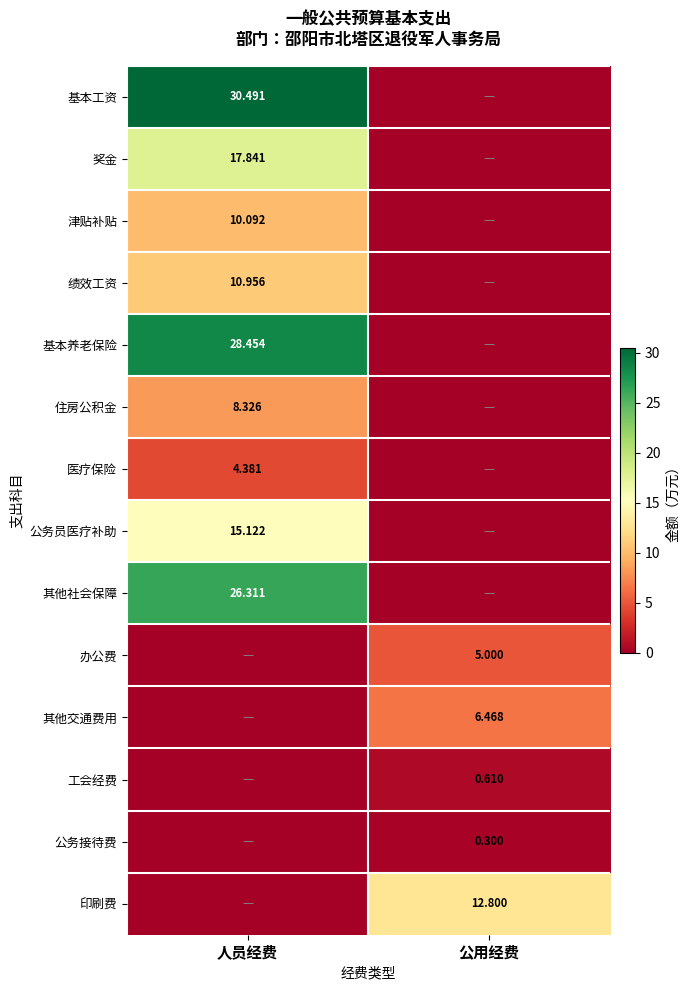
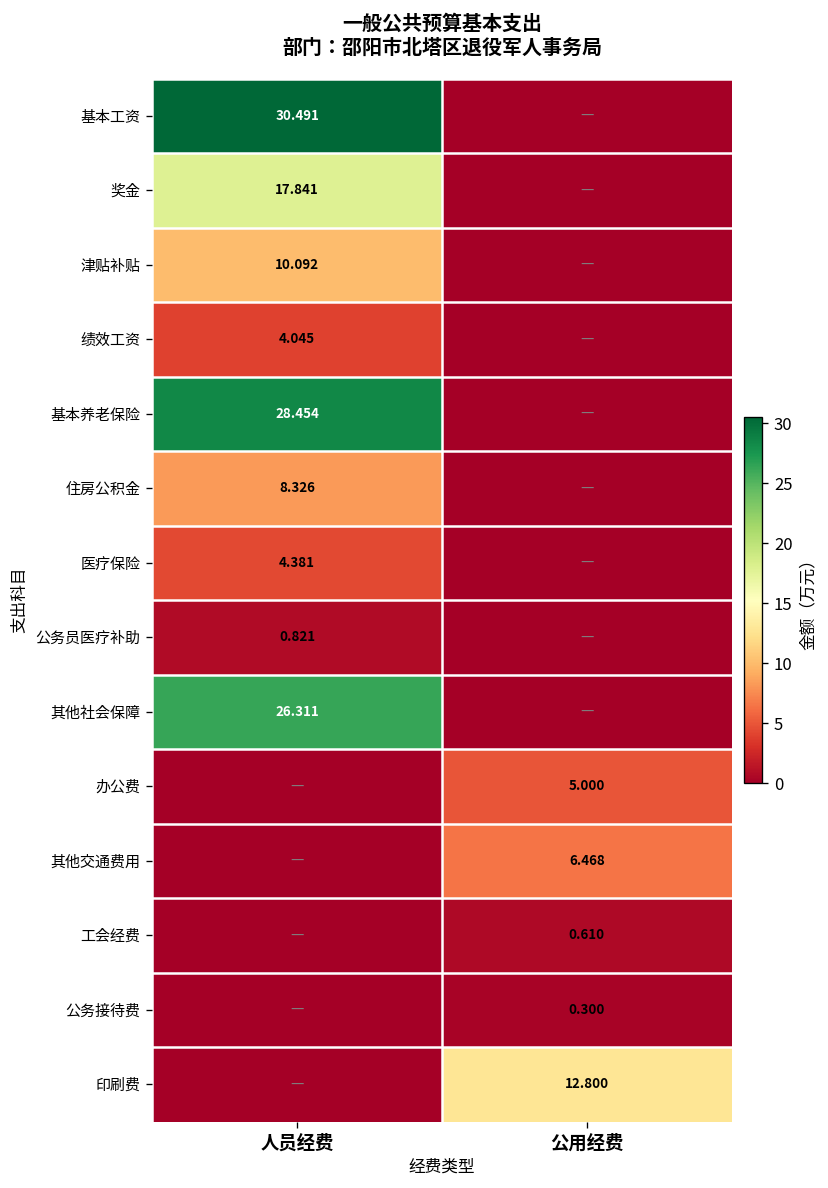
绩效工资, 人员经费: 10.956 -> 4.045
公务员医疗补助, 人员经费: 15.122 -> 0.821
